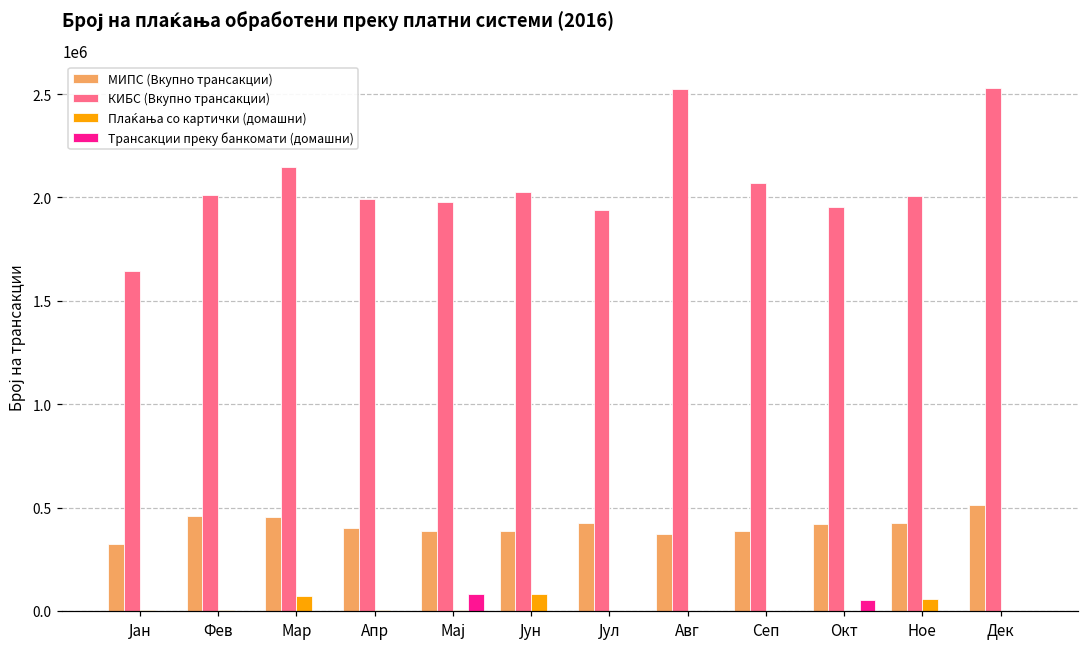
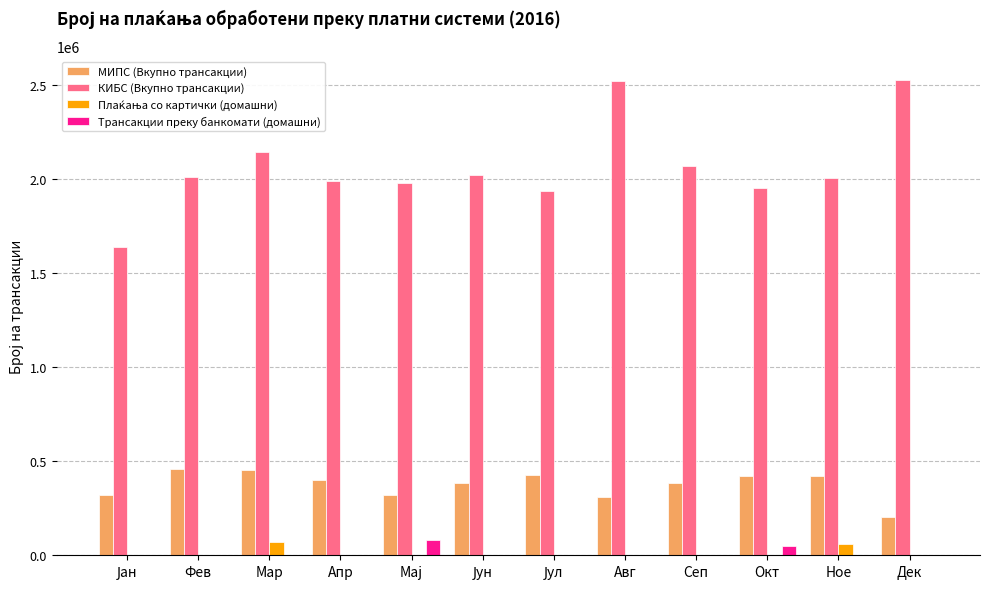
МИПС (Вкупно трансакции), Мај: 390000 -> 320000
Плаќања со картички (домашни), Јун: 80000 -> 0
МИПС (Вкупно трансакции), Авг: 370000 -> 310000
МИПС (Вкупно трансакции), Дек: 510000 -> 200000
